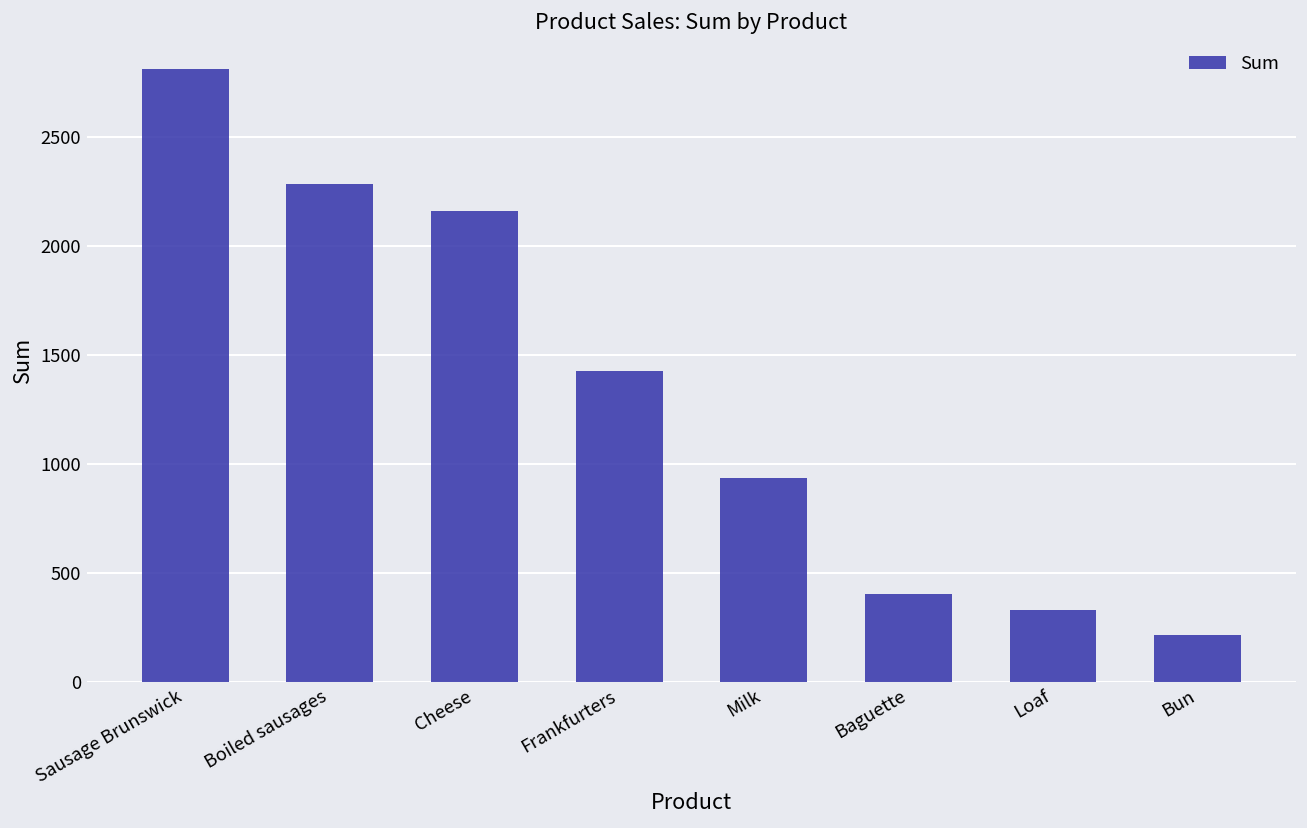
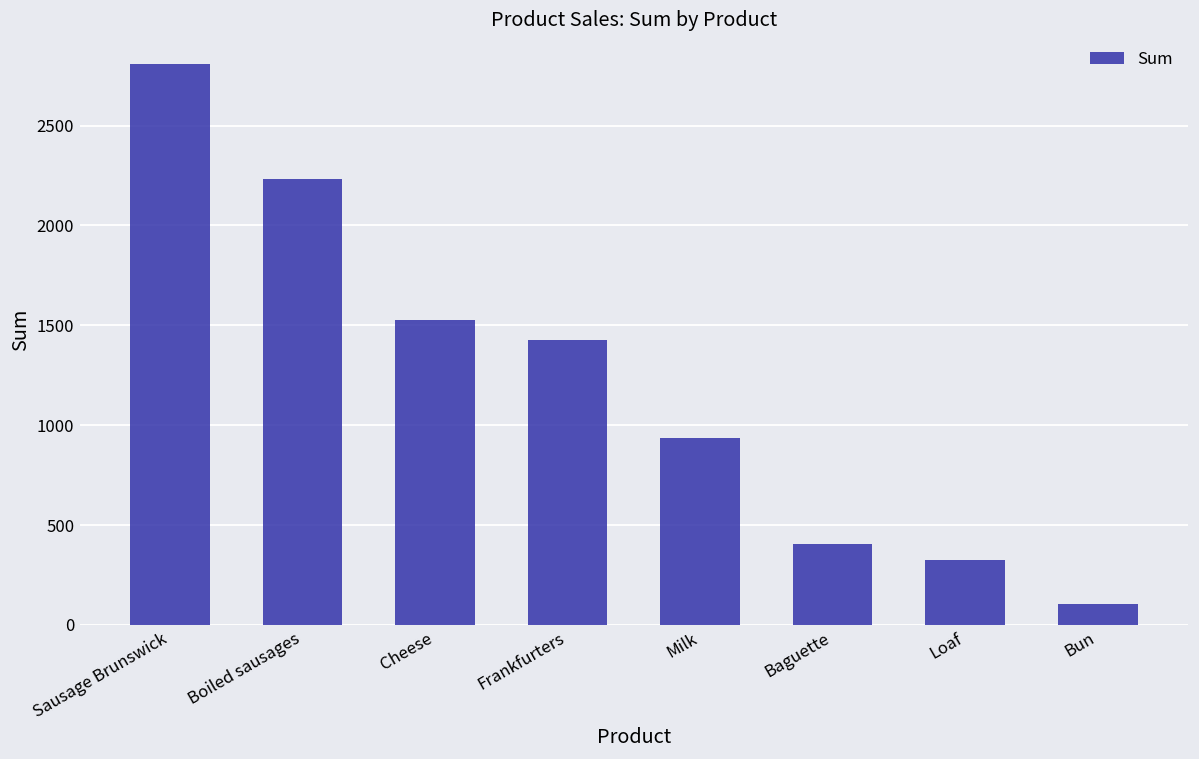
Boiled sausages: 2280 -> 2230
Cheese: 2160 -> 1530
Bun: 220 -> 110
